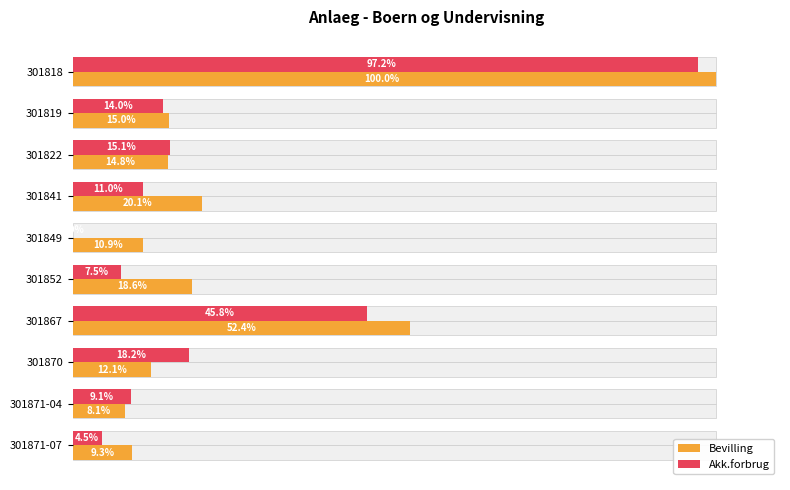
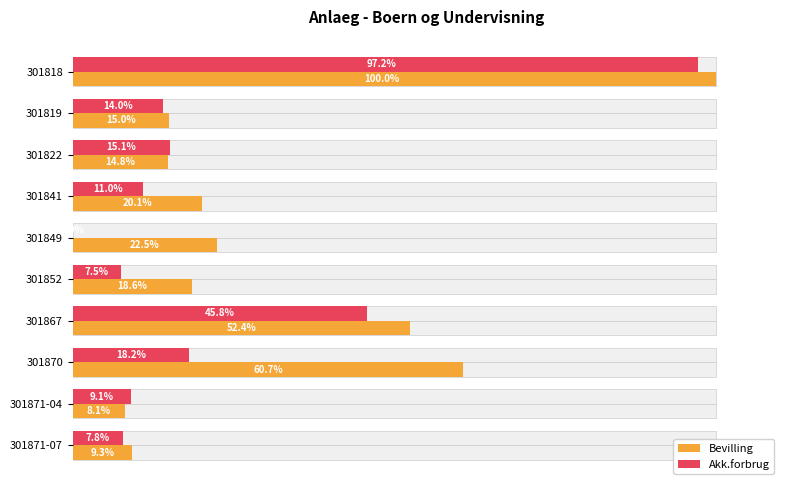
Bevilling, 301849: 10.9% -> 22.5%
Bevilling, 301870: 12.1% -> 60.7%
Akk.forbrug, 301871-07: 4.5% -> 7.8%
